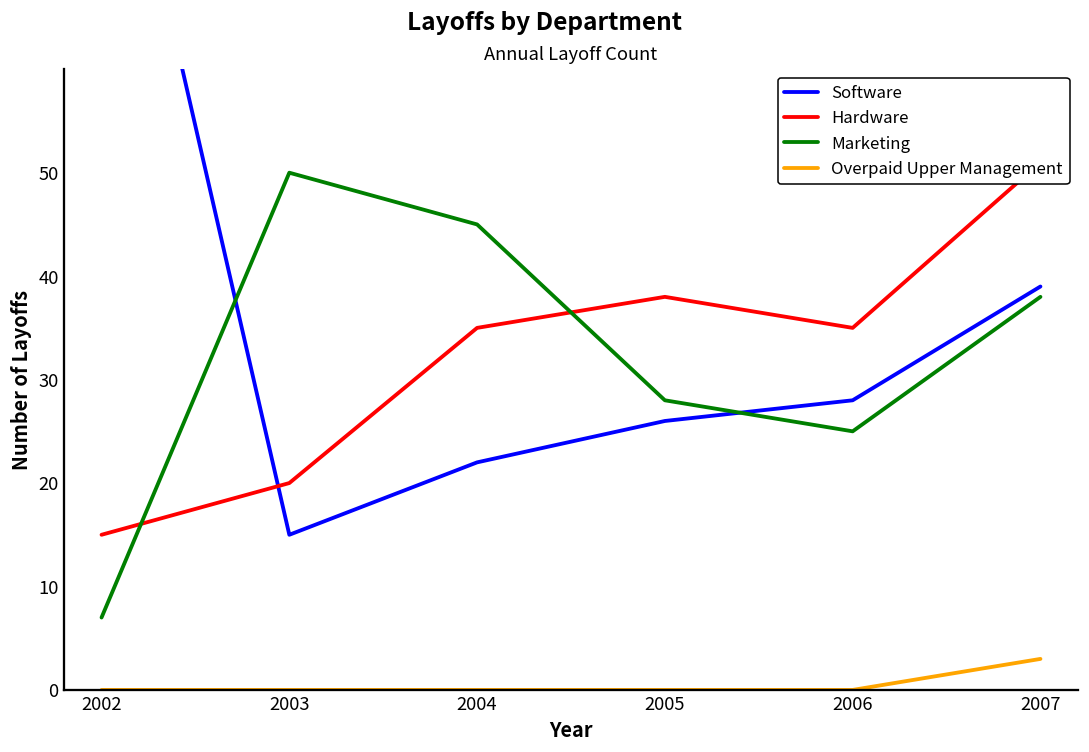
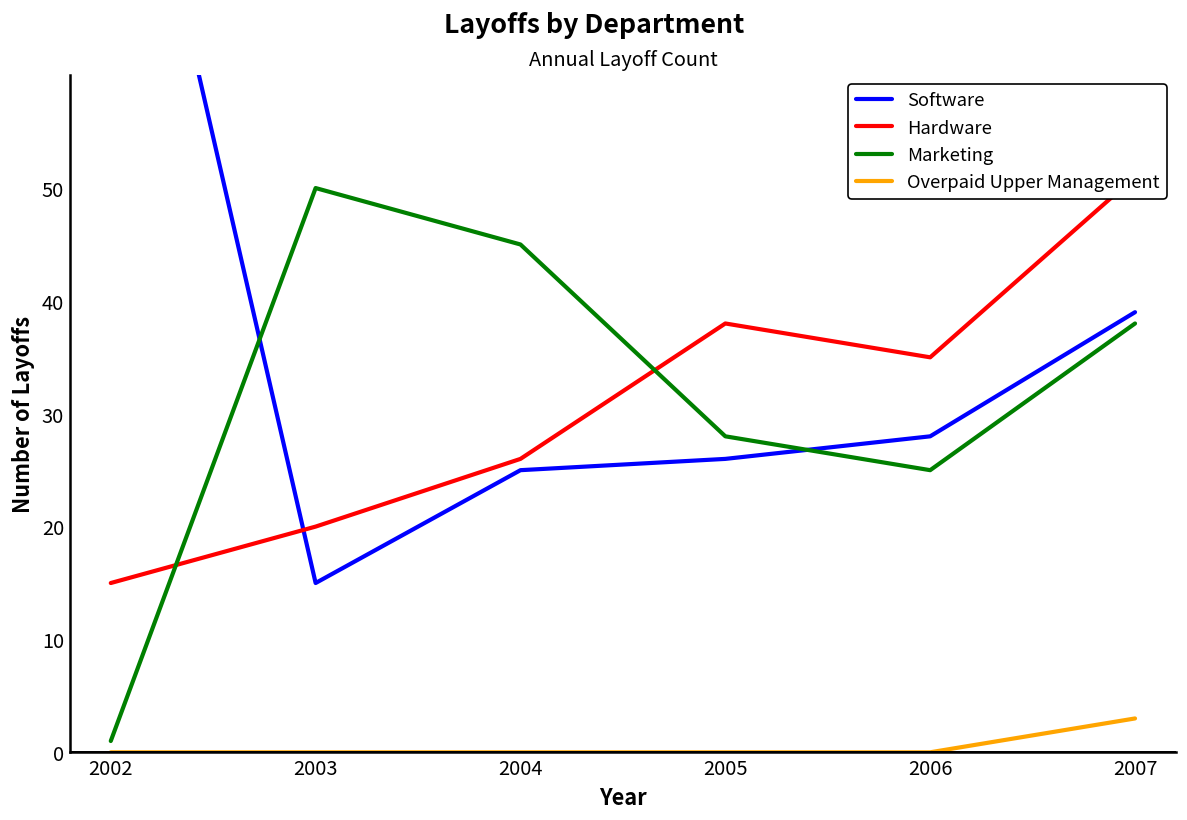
Marketing, 2002: 7 -> 1
Software, 2004: 22 -> 25
Hardware, 2004: 35 -> 26
